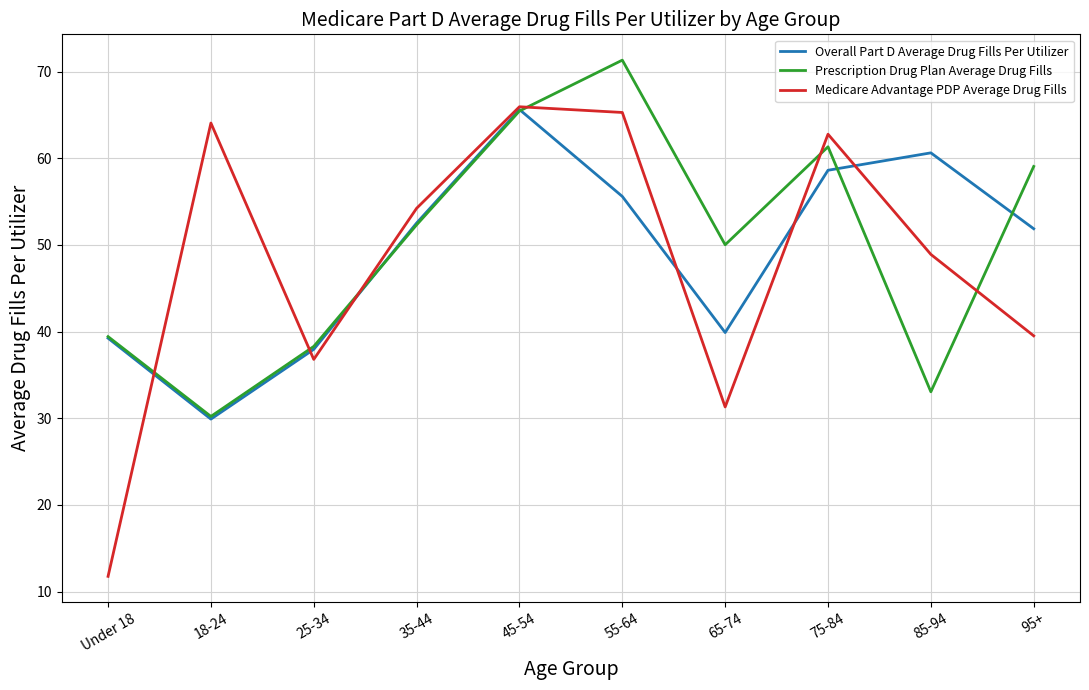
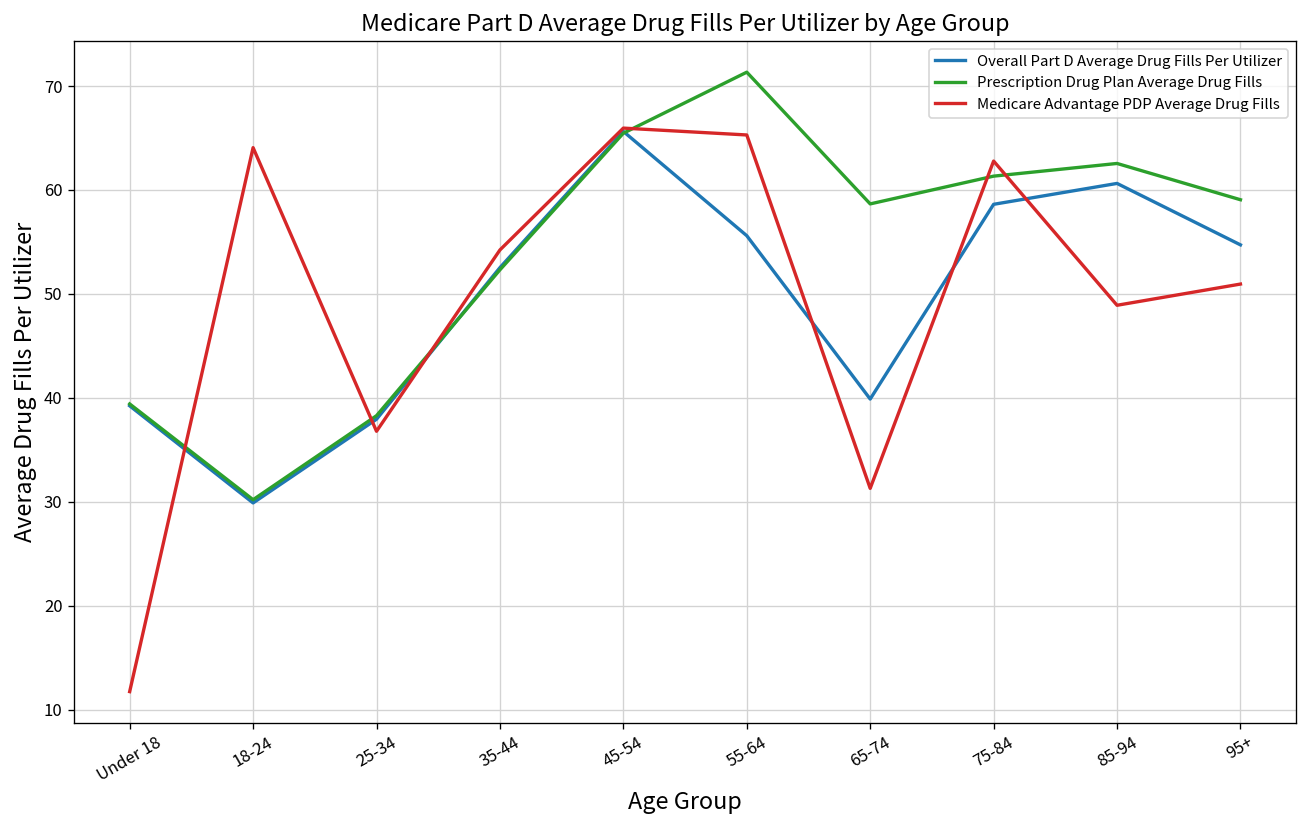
Prescription Drug Plan Average Drug Fills, 65-74: 50 -> 59
Prescription Drug Plan Average Drug Fills, 85-94: 33 -> 63
Overall Part D Average Drug Fills Per Utilizer, 95+: 52 -> 55
Medicare Advantage PDP Average Drug Fills, 95+: 40 -> 51
